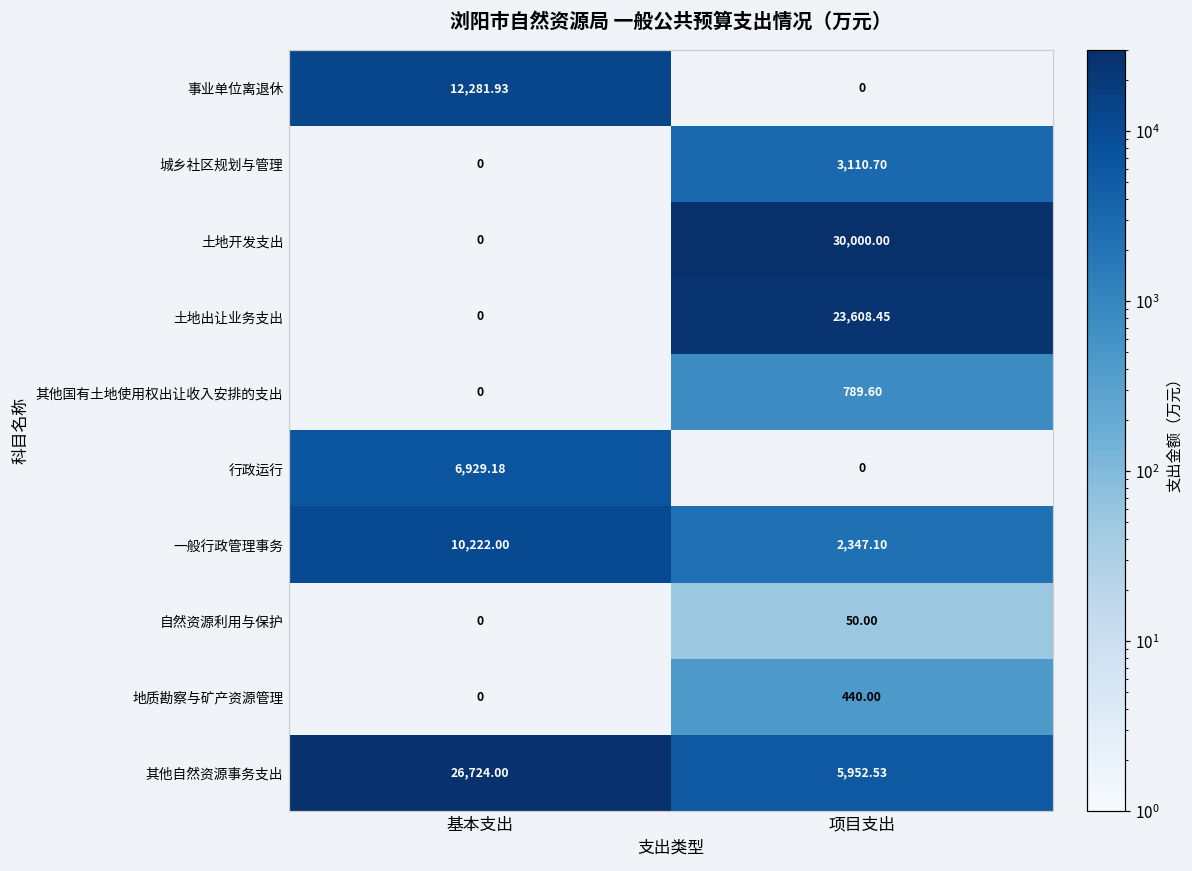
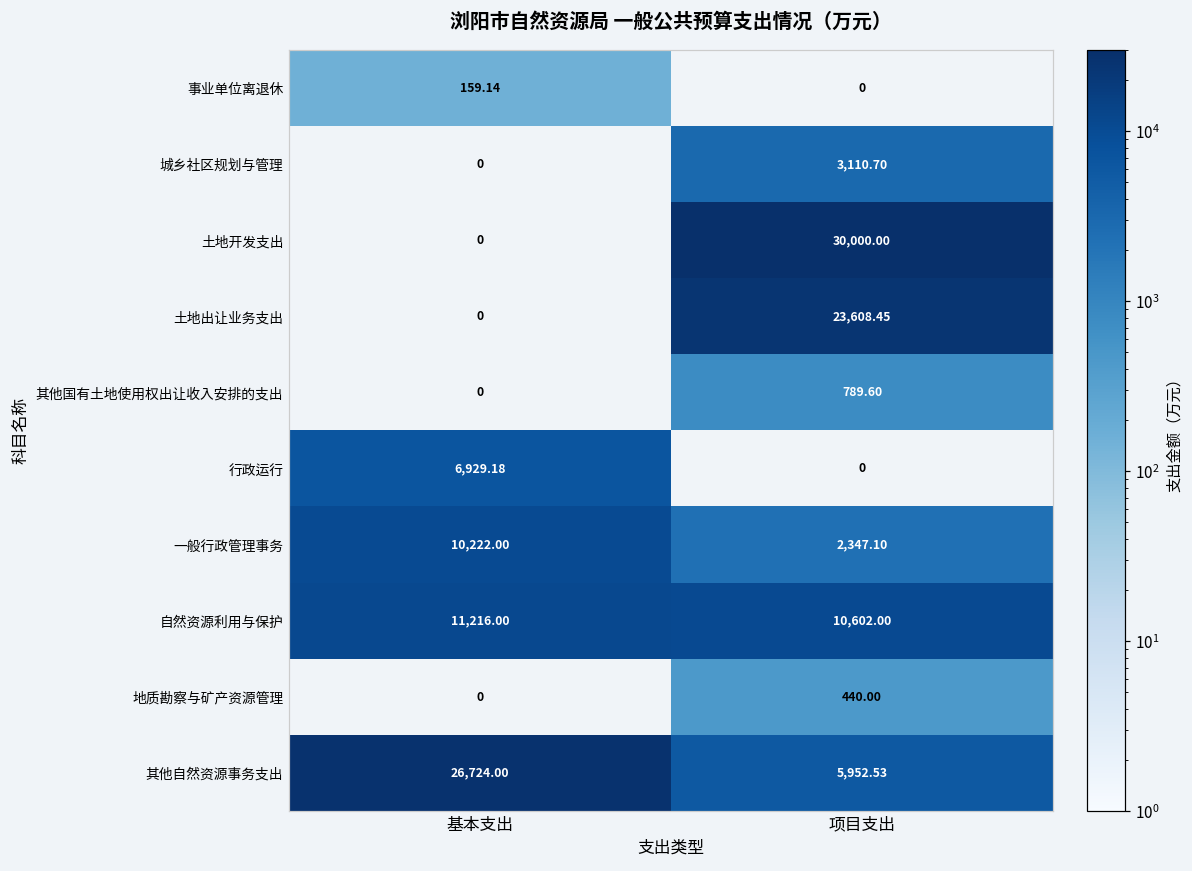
事业单位离退休, 基本支出: 12,281.93 -> 159.14
自然资源利用与保护, 基本支出: 0 -> 11,216.00
自然资源利用与保护, 项目支出: 50.00 -> 10,602.00
